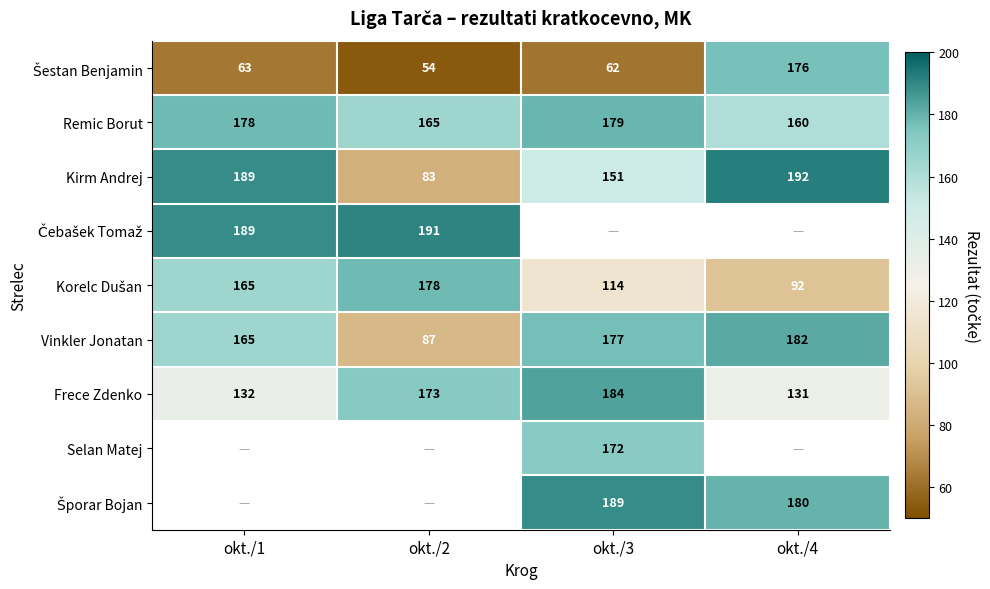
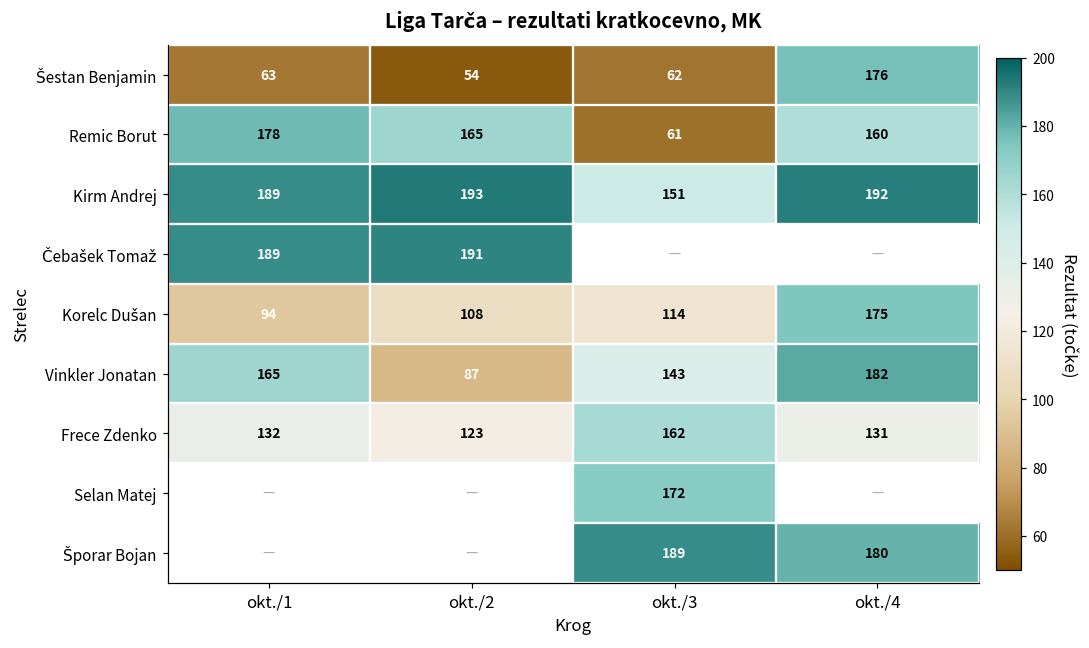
Remic Borut, okt./3: 179 -> 61
Kirm Andrej, okt./2: 83 -> 193
Korelc Dušan, okt./1: 165 -> 94
Korelc Dušan, okt./2: 178 -> 108
Korelc Dušan, okt./4: 92 -> 175
Vinkler Jonatan, okt./3: 177 -> 143
Frece Zdenko, okt./2: 173 -> 123
Frece Zdenko, okt./3: 184 -> 162
